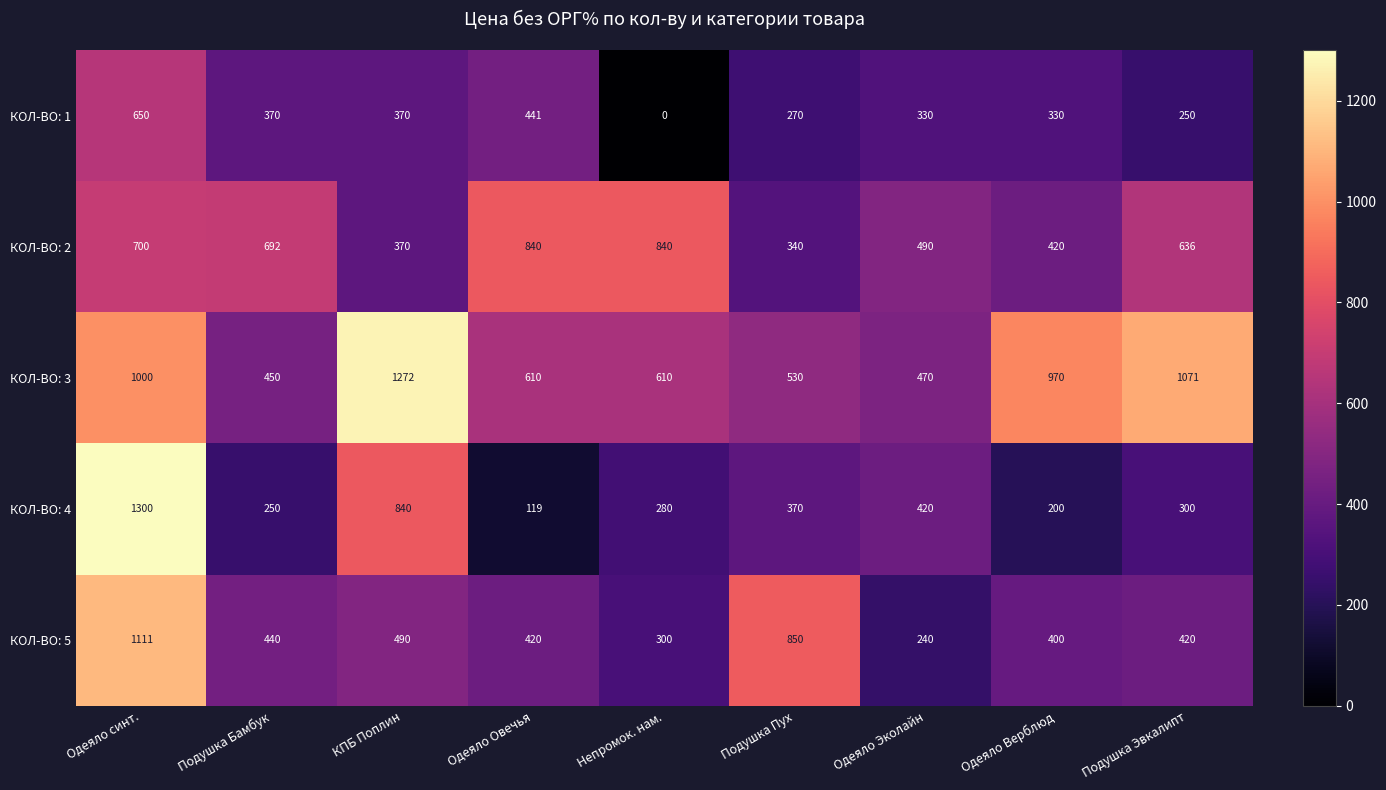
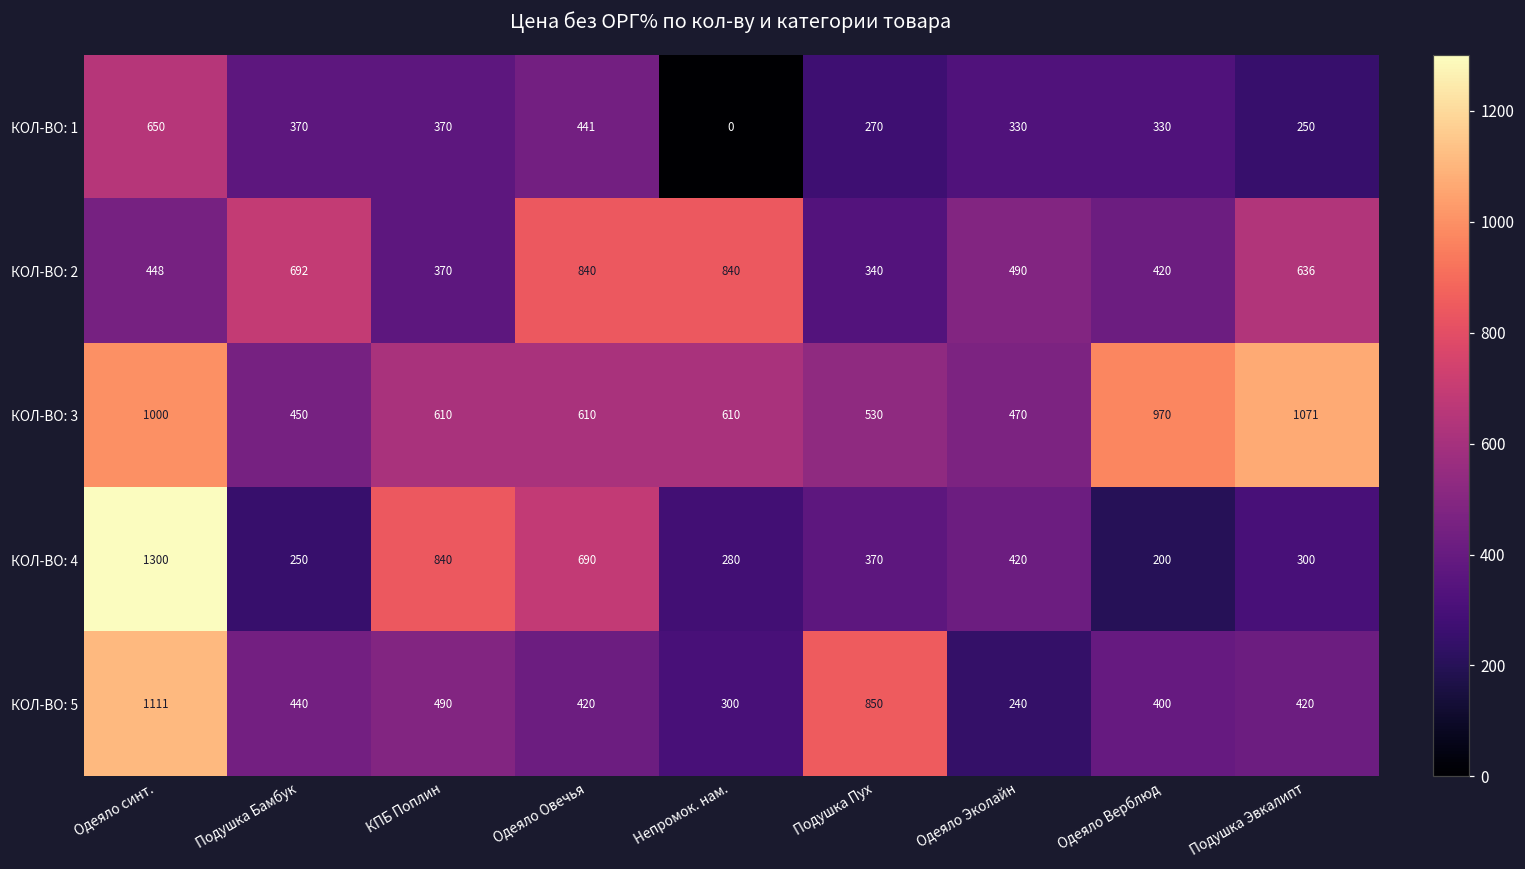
КОЛ-ВО: 2, Одеяло синт.: 700 -> 448
КОЛ-ВО: 3, КПБ Поплин: 1272 -> 610
КОЛ-ВО: 4, Одеяло Овечья: 119 -> 690
